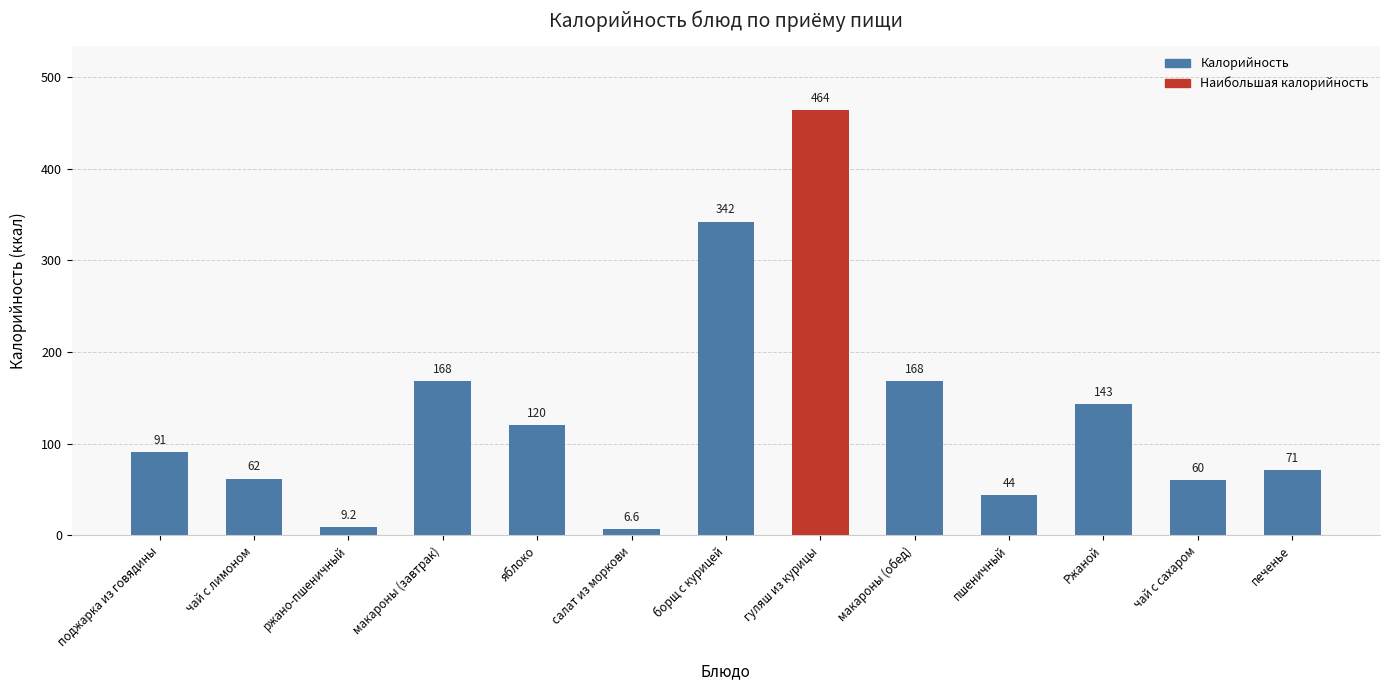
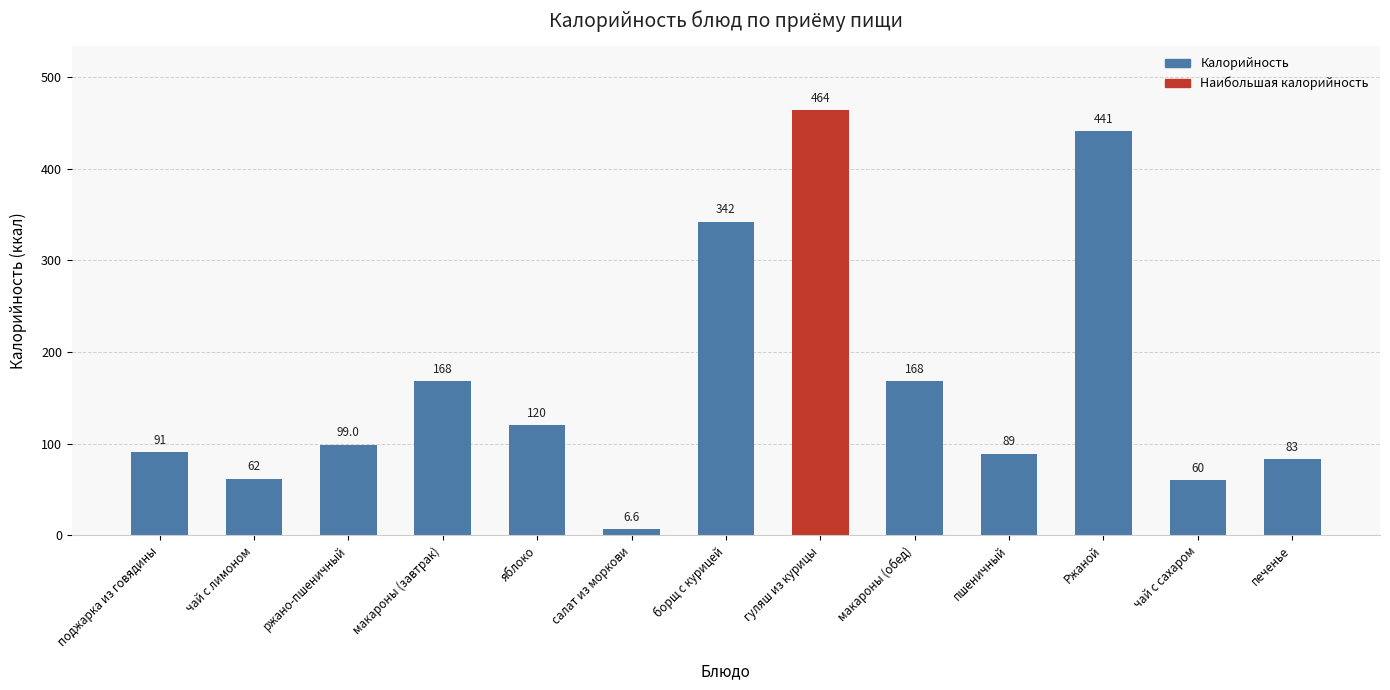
ржано-пшеничный: 9.2 -> 99.0
пшеничный: 44 -> 89
Ржаной: 143 -> 441
печенье: 71 -> 83
